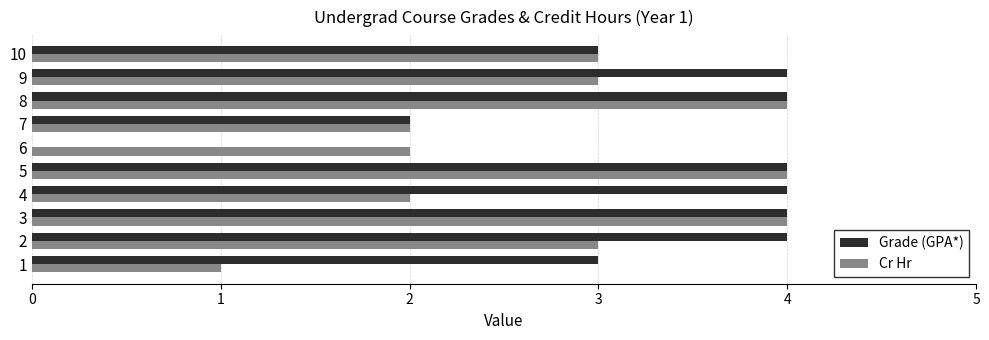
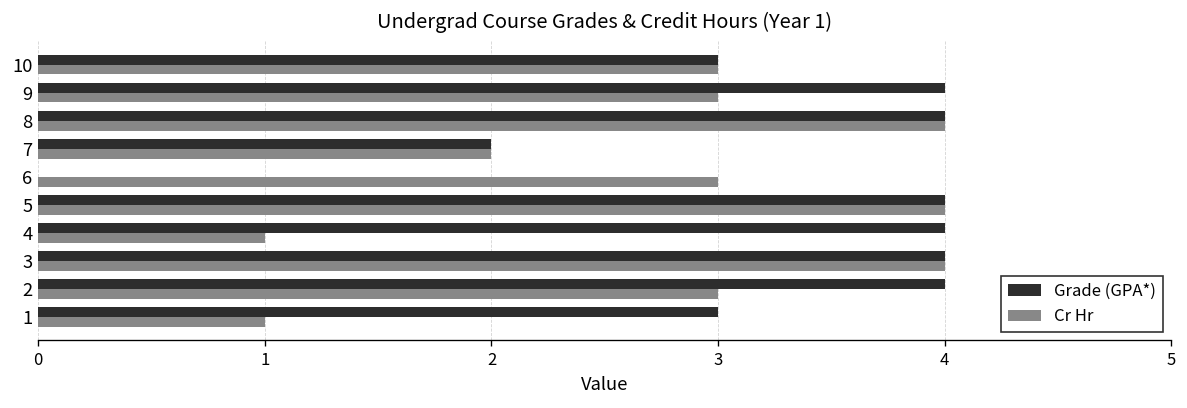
Cr Hr, 6: 2 -> 3
Cr Hr, 4: 2 -> 1
